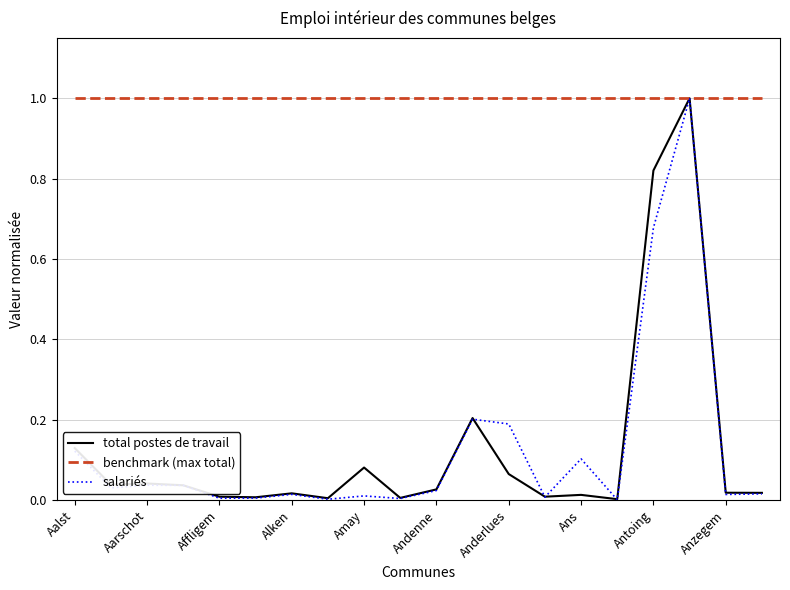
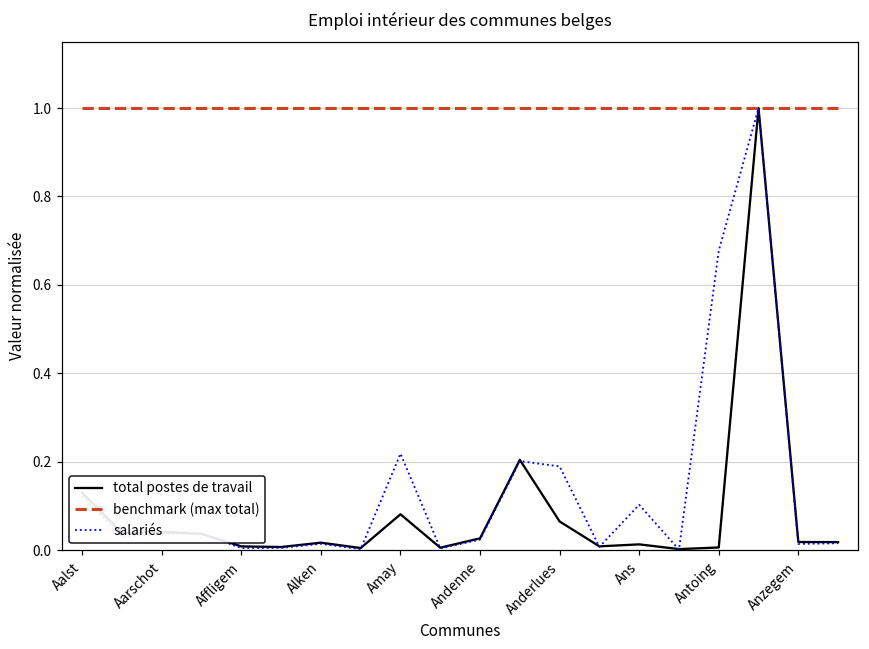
salariés, Amay: 0.01 -> 0.22
total postes de travail, Antoing: 0.82 -> 0.01
